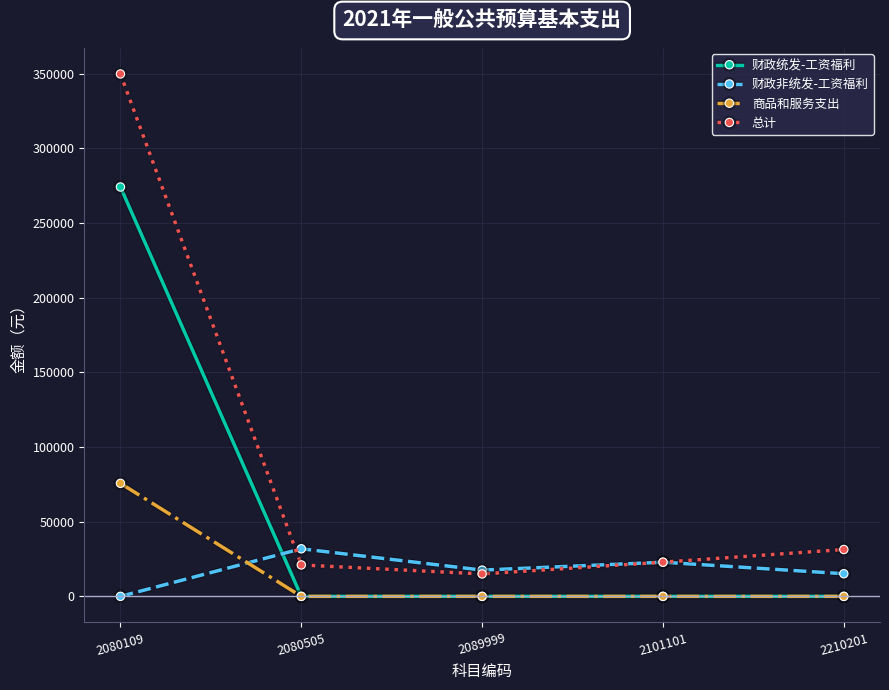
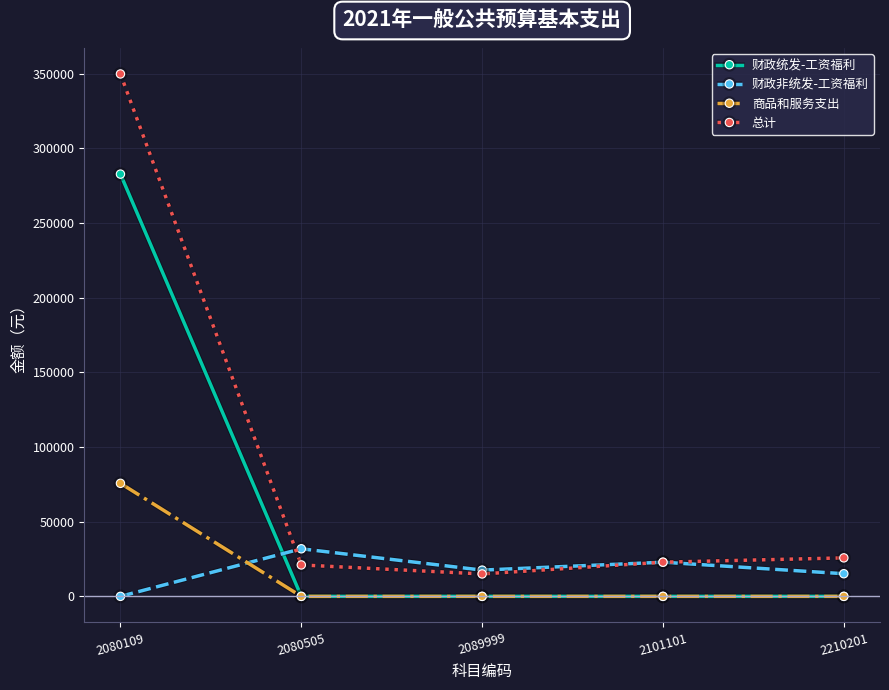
财政统发-工资福利, 2080109: 274000 -> 283000
总计, 2210201: 31000 -> 26000
